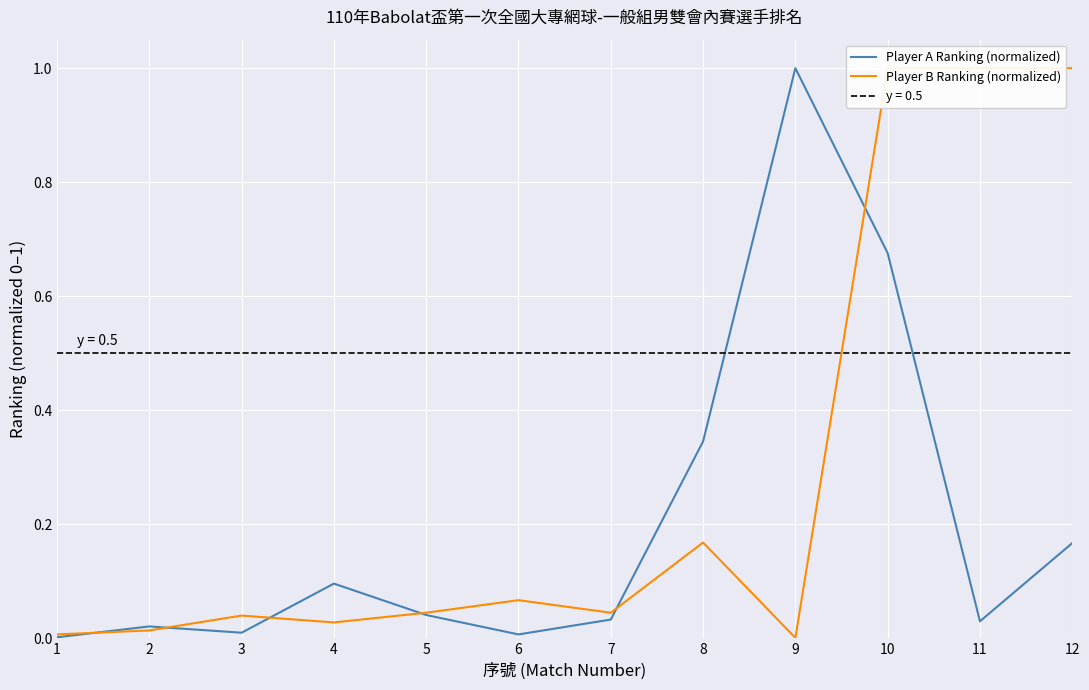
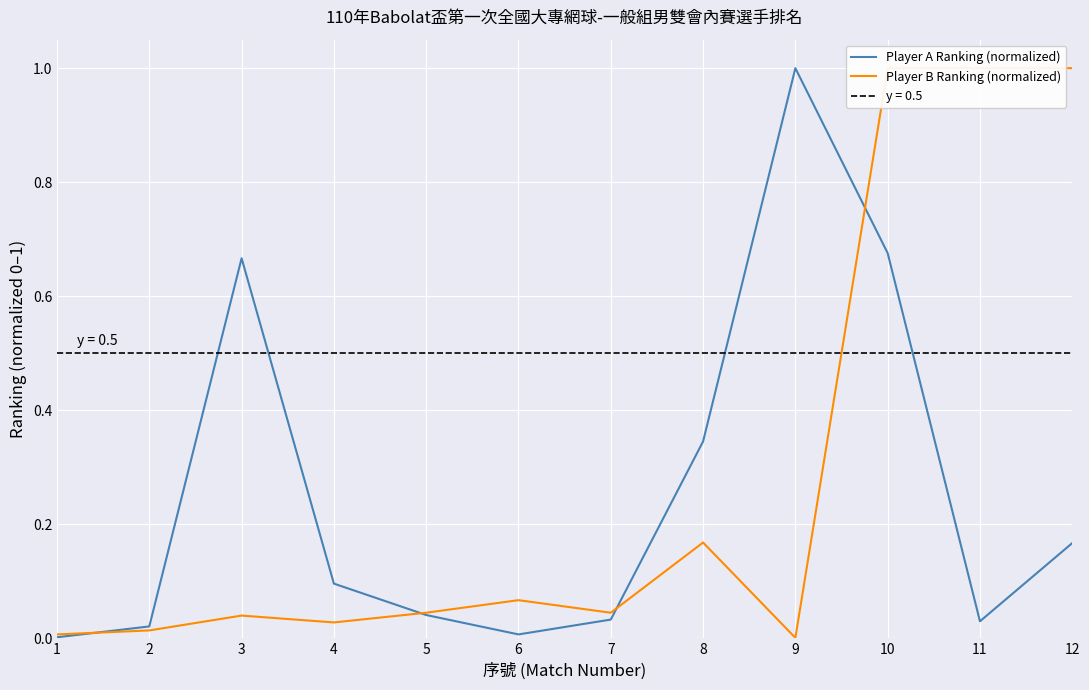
Player A Ranking (normalized), 3: 0.01 -> 0.67
